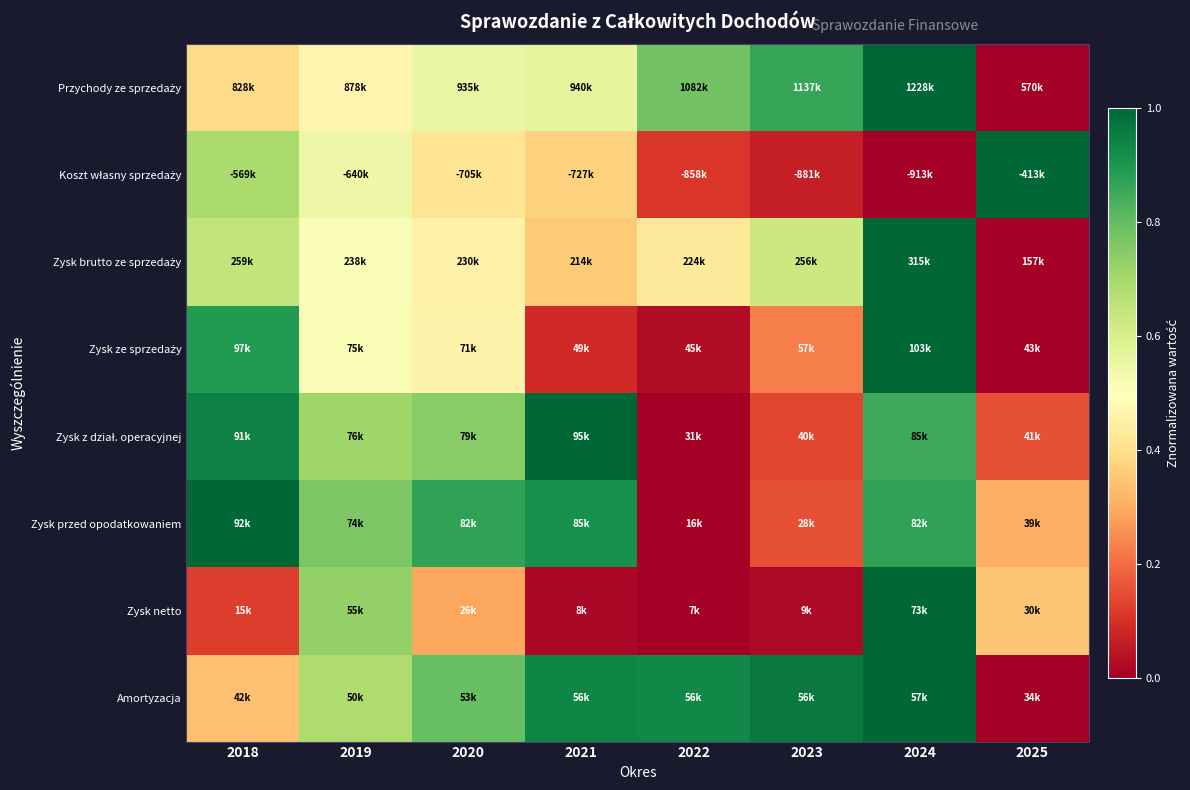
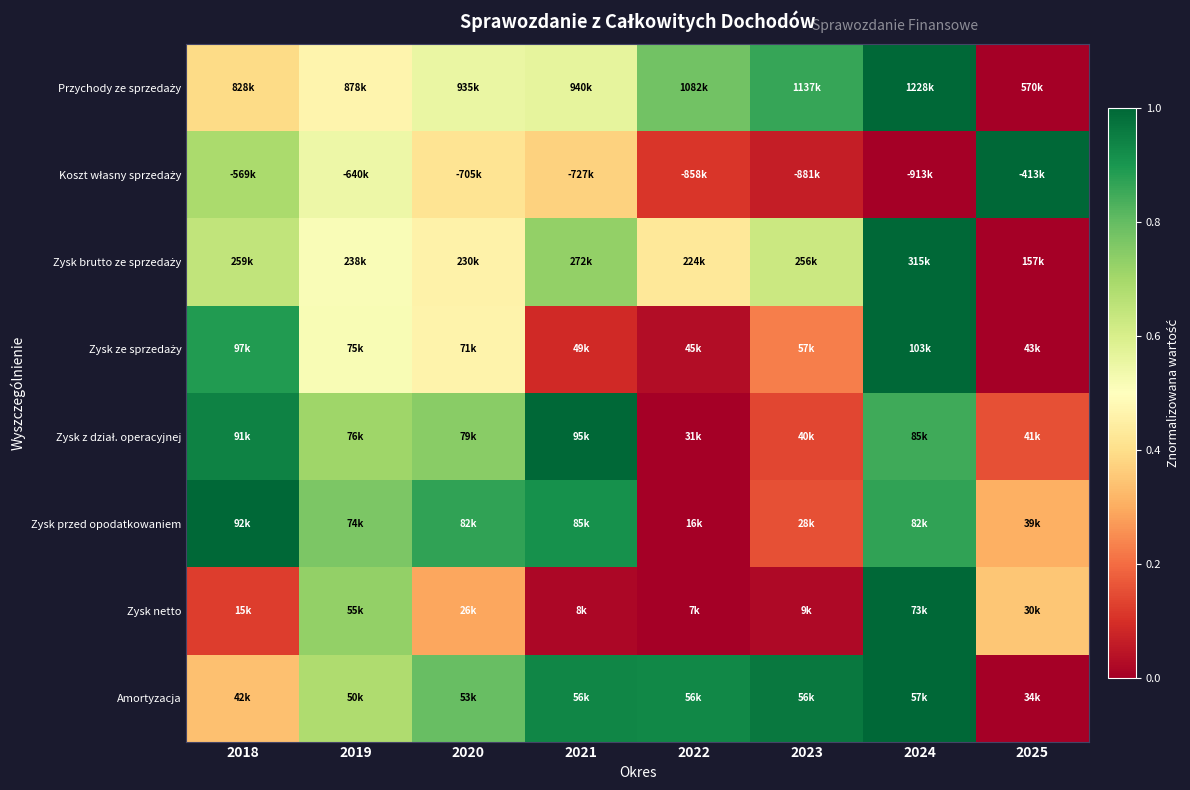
Zysk brutto ze sprzedaży, 2021: 214k -> 272k
